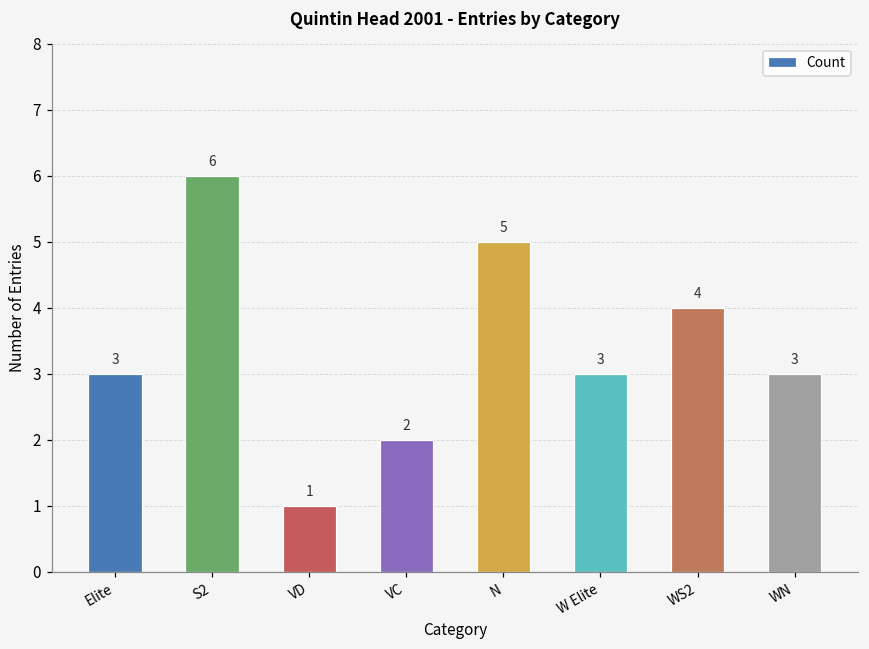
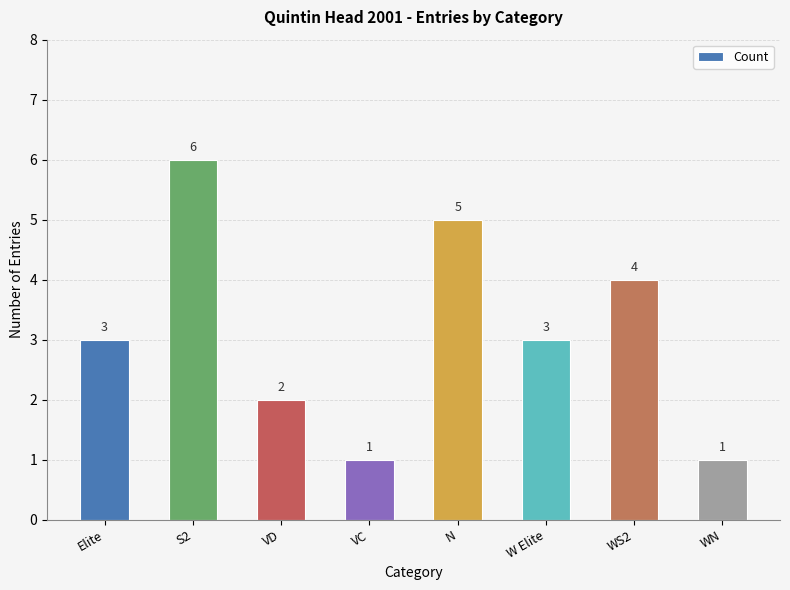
VD: 1 -> 2
VC: 2 -> 1
WN: 3 -> 1
